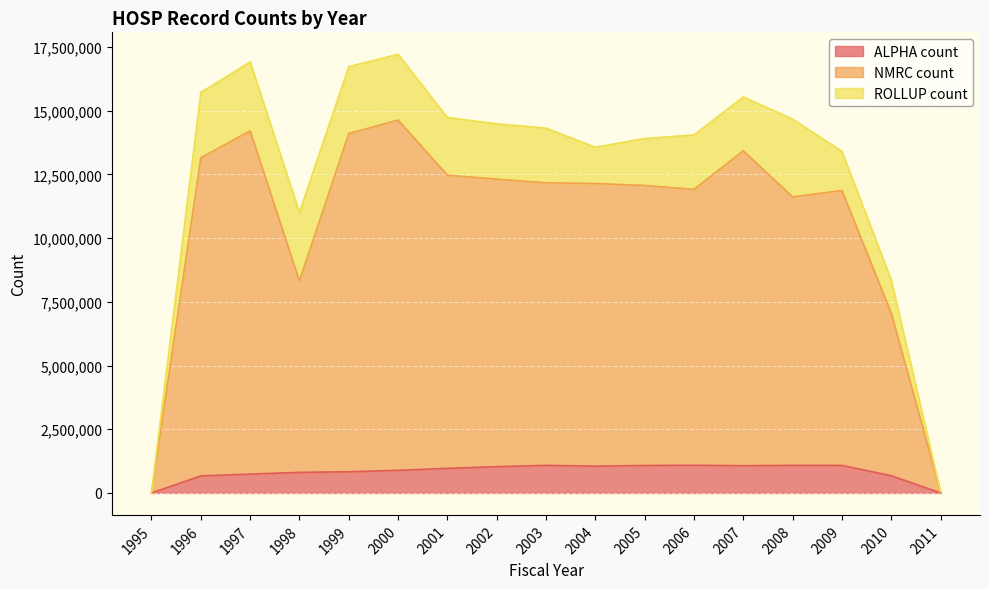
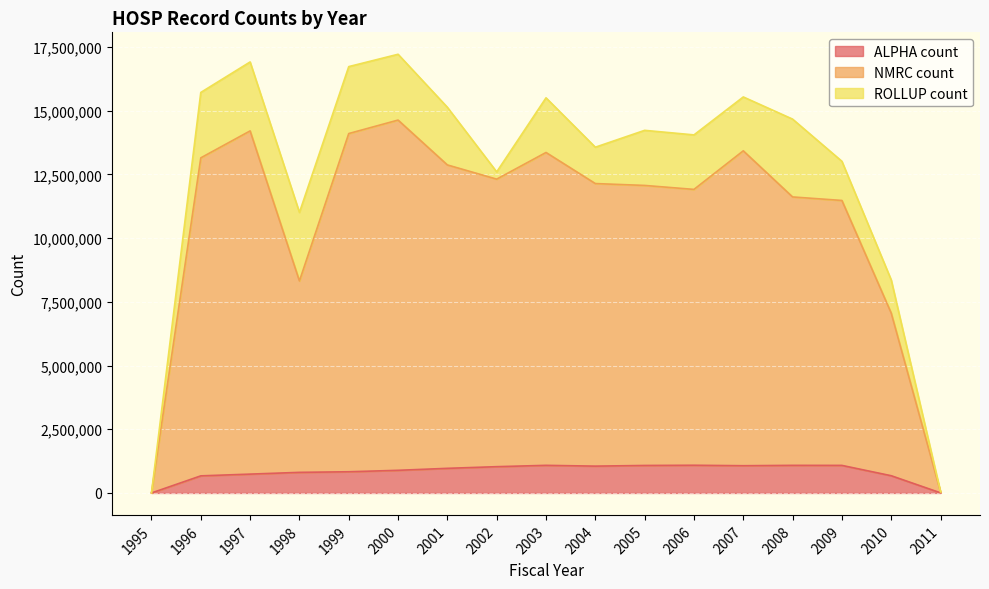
NMRC count, 2001: 11,500,000 -> 11,900,000
ROLLUP count, 2002: 2,200,000 -> 300,000
NMRC count, 2003: 11,100,000 -> 12,300,000
ROLLUP count, 2005: 1,800,000 -> 2,200,000
NMRC count, 2009: 10,800,000 -> 10,400,000
